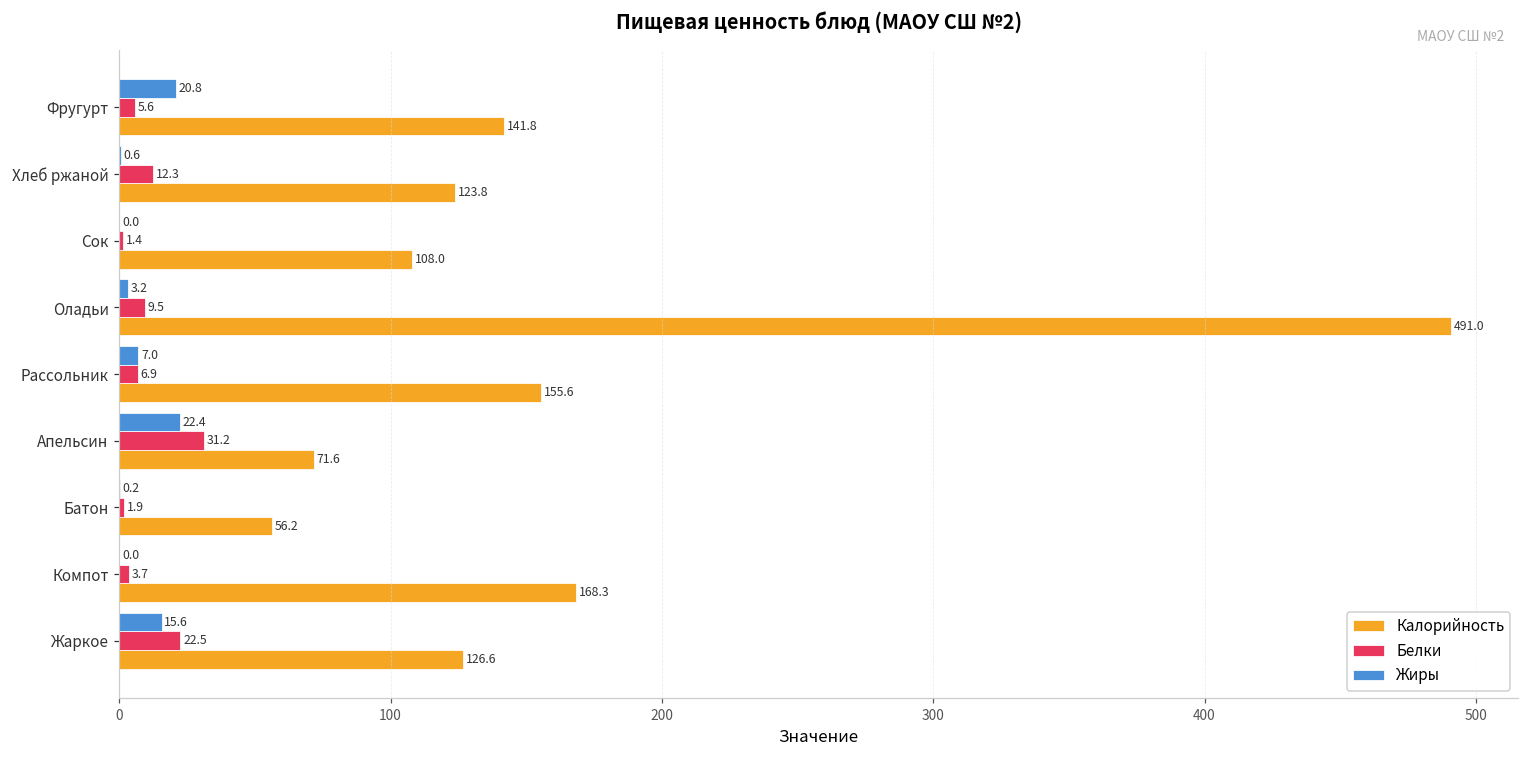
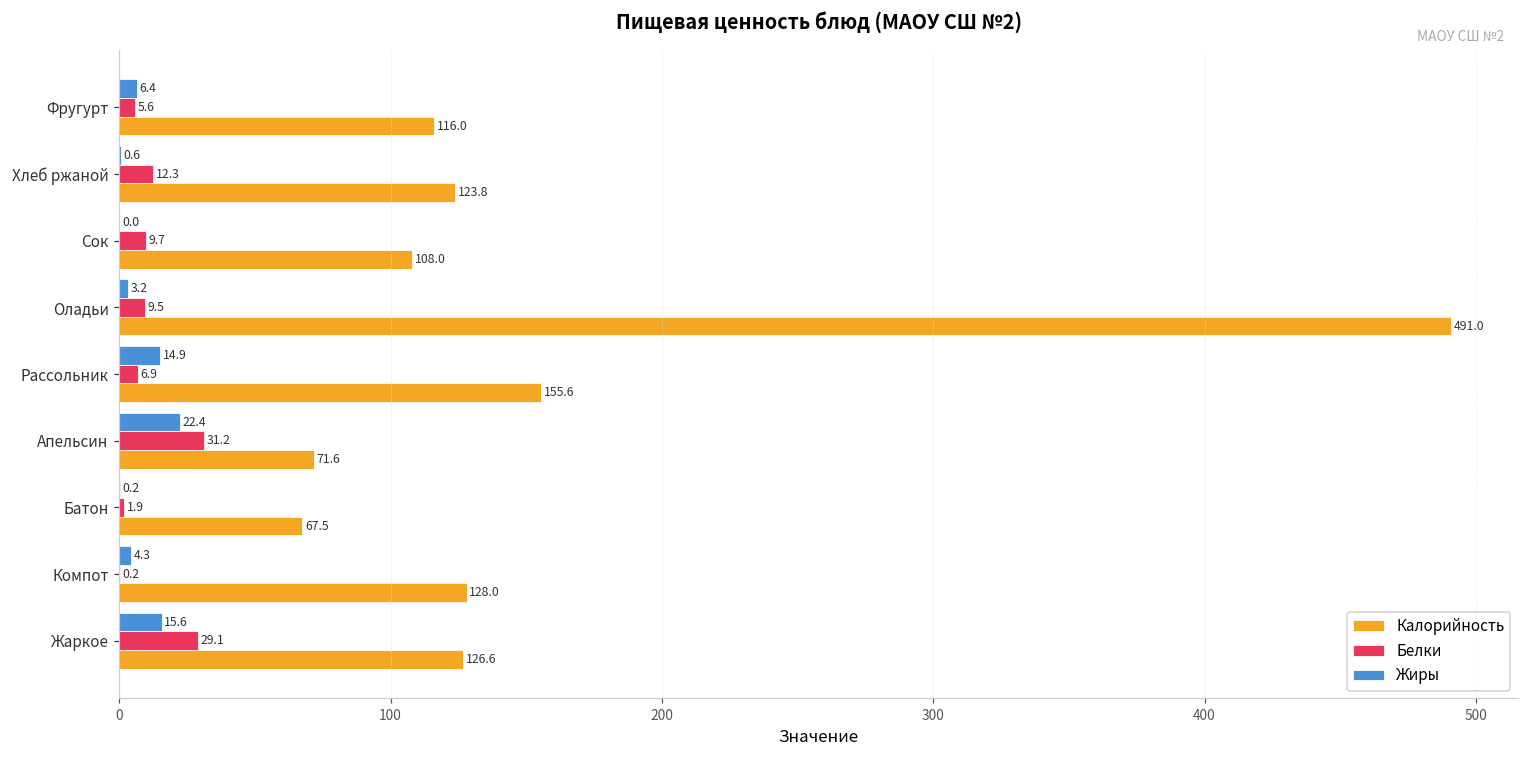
Жиры, Фругурт: 20.8 -> 6.4
Калорийность, Фругурт: 141.8 -> 116.0
Белки, Сок: 1.4 -> 9.7
Жиры, Рассольник: 7.0 -> 14.9
Калорийность, Батон: 56.2 -> 67.5
Жиры, Компот: 0.0 -> 4.3
Белки, Компот: 3.7 -> 0.2
Калорийность, Компот: 168.3 -> 128.0
Белки, Жаркое: 22.5 -> 29.1
